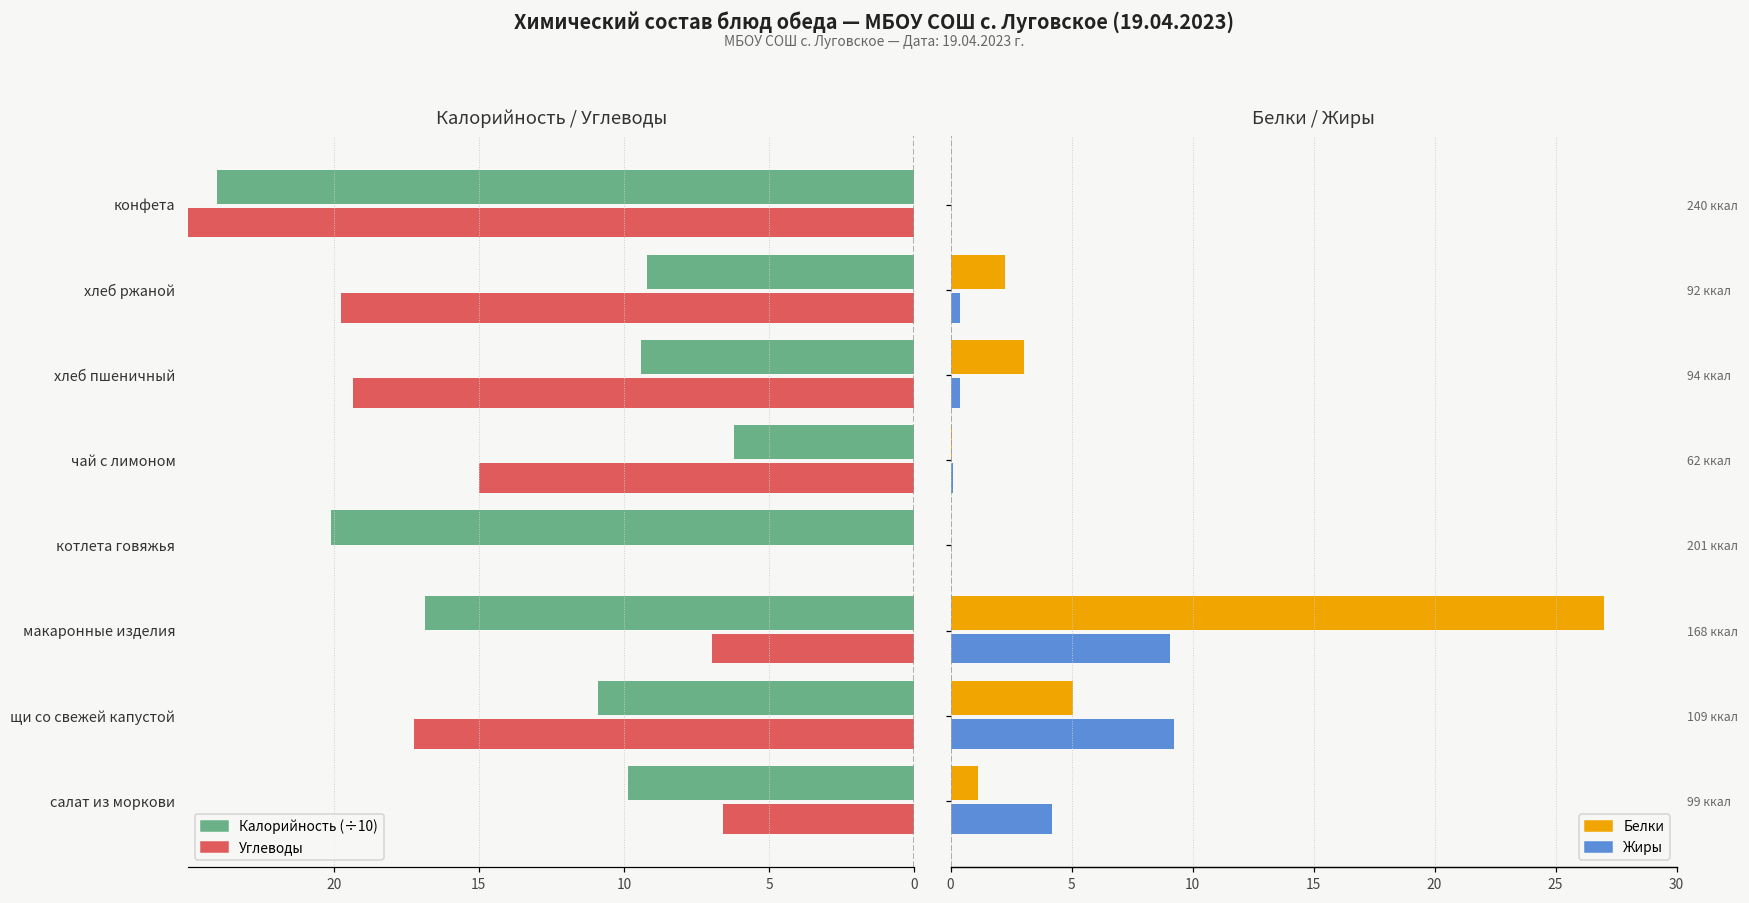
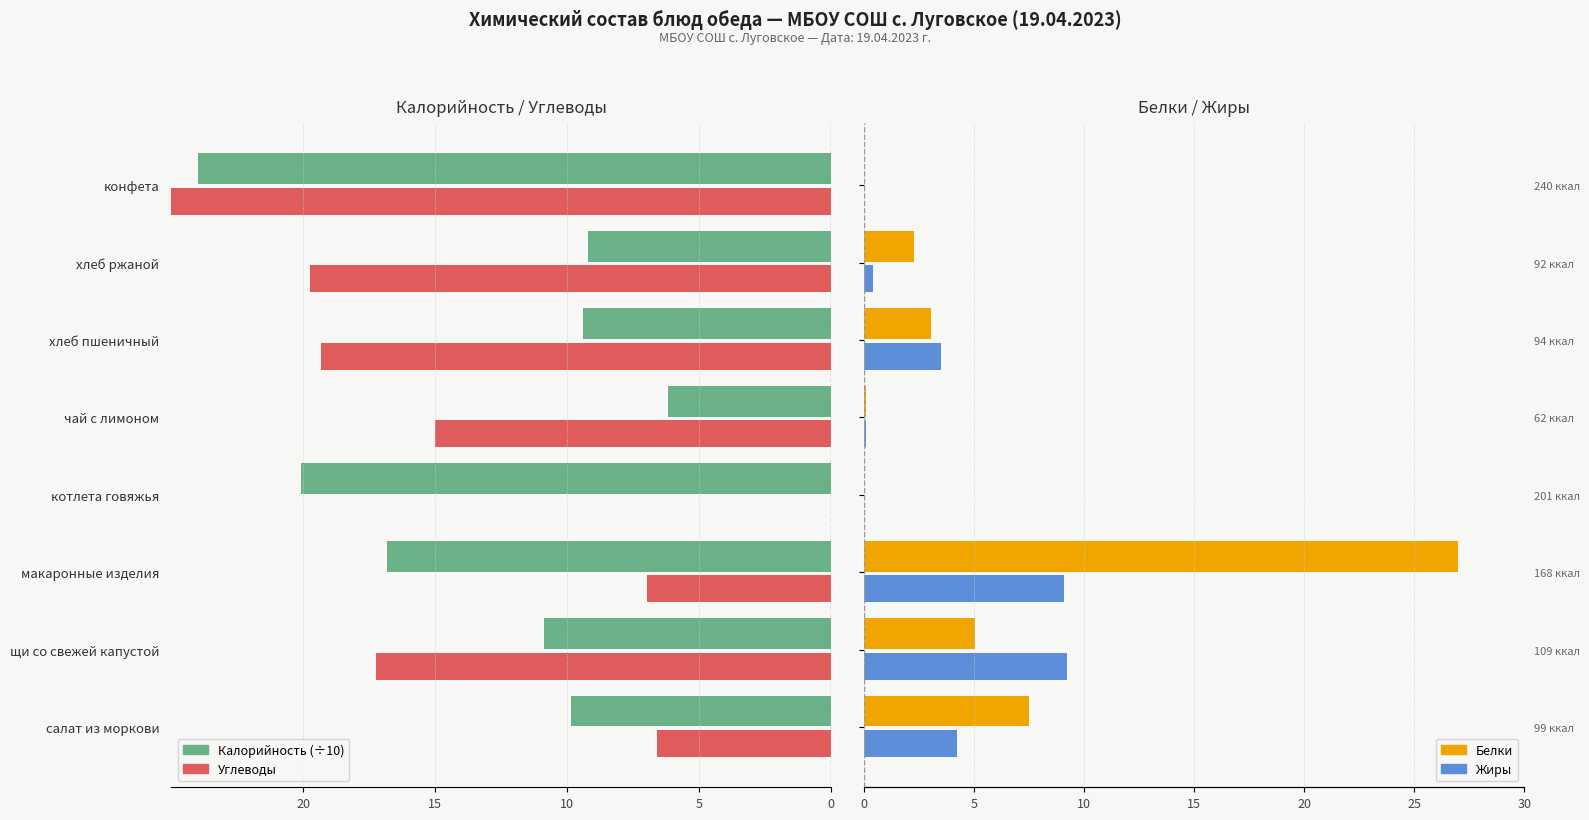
Белки / Жиры, Жиры, 94 ккал: 0.4 -> 3.5
Белки / Жиры, Белки, 99 ккал: 1.1 -> 7.5
